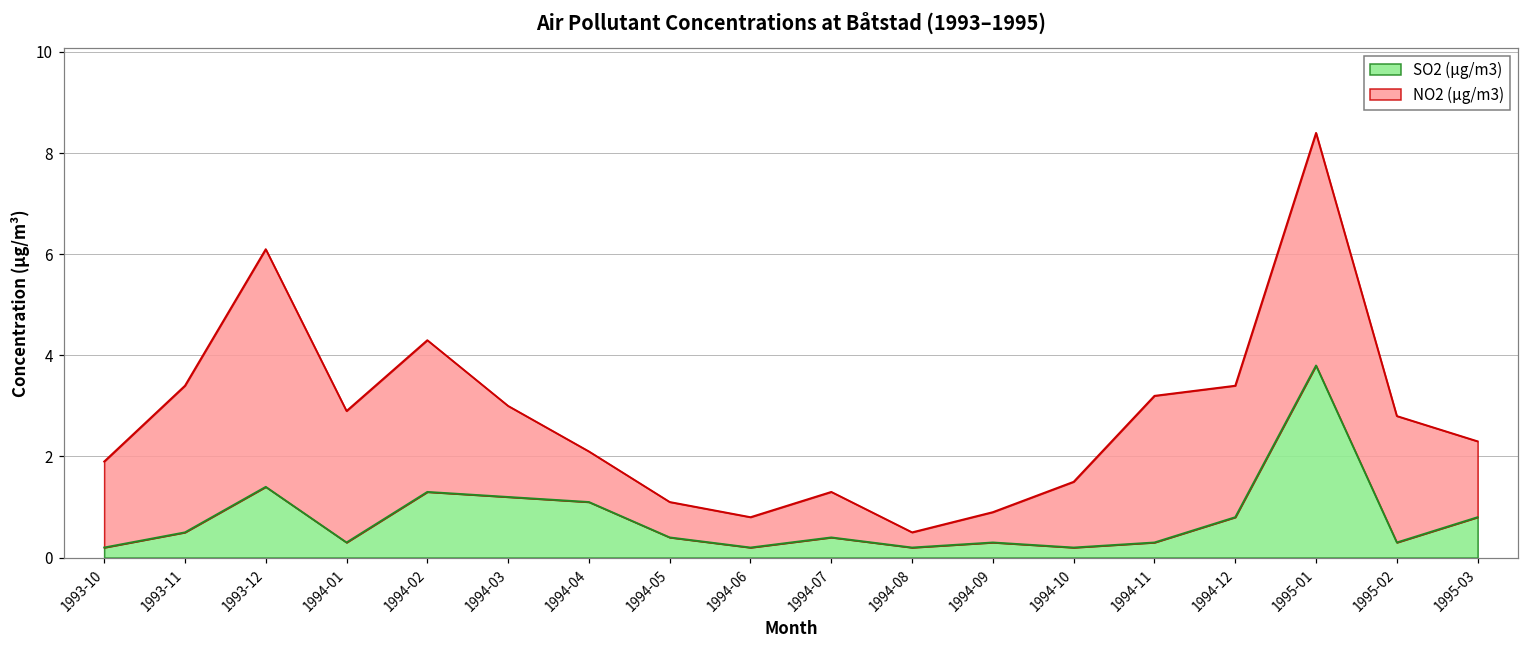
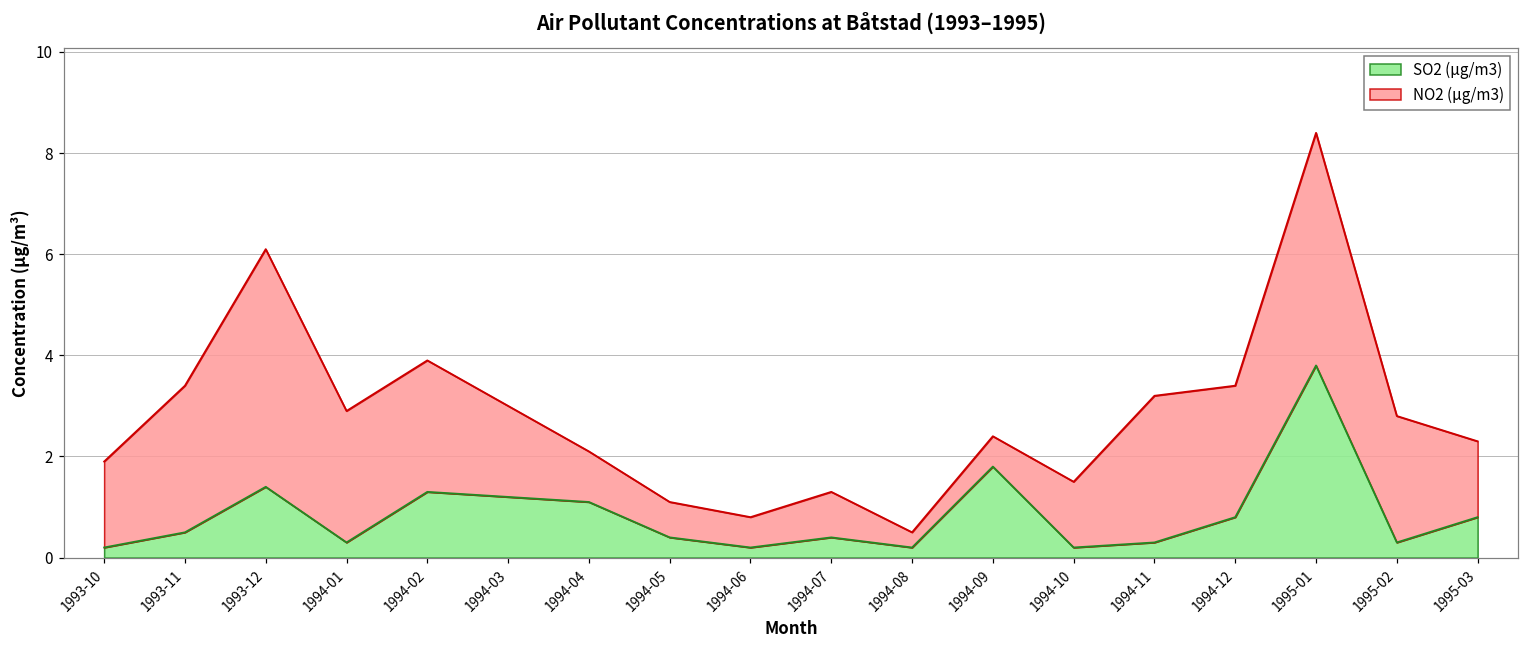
NO2 (µg/m3), 1994-02: 3.0 -> 2.6
SO2 (µg/m3), 1994-09: 0.3 -> 1.8
